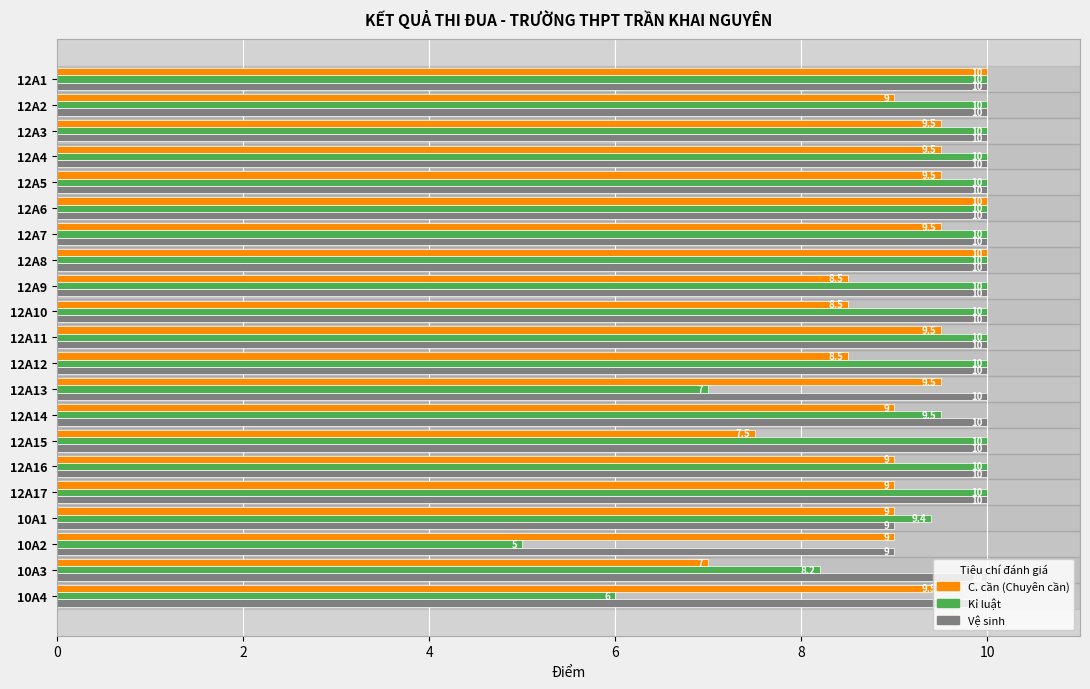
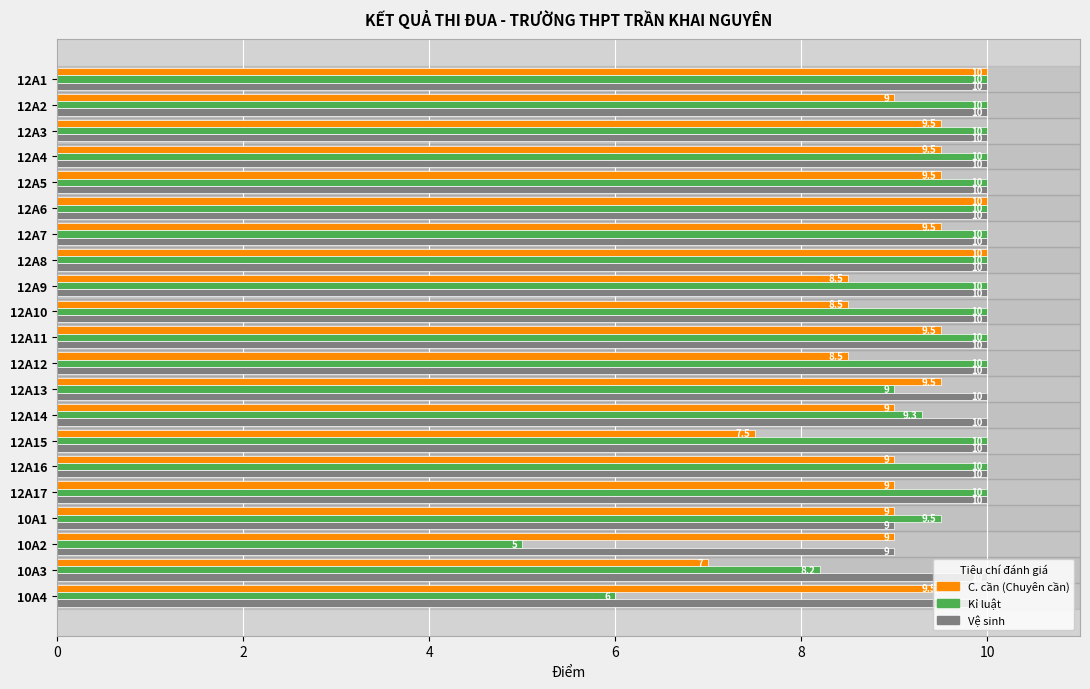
Kỉ luật, 12A13: 7 -> 9
Kỉ luật, 12A14: 9.5 -> 9.3
Kỉ luật, 10A1: 9.4 -> 9.5
